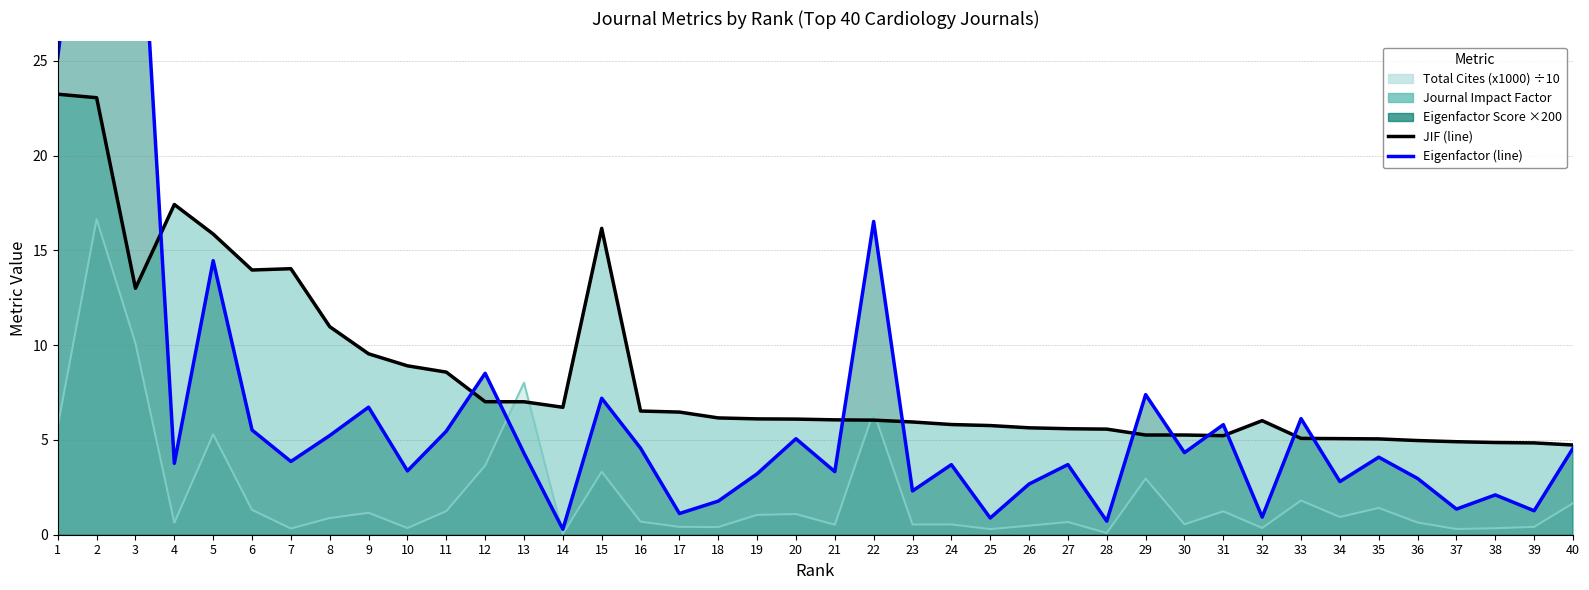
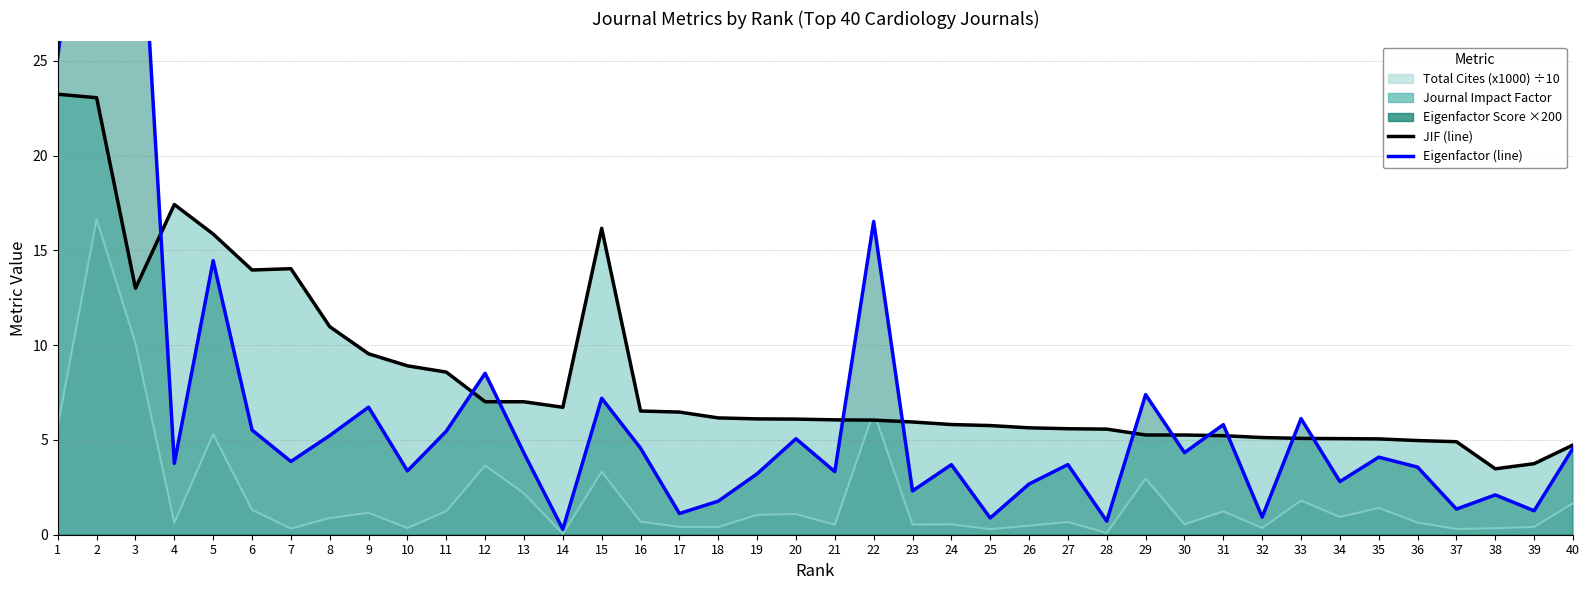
Total Cites (x1000) ÷10, 13: 8.0 -> 2.2
Journal Impact Factor, 32: 6.0 -> 5.1
Eigenfactor Score ×200, 36: 3.0 -> 3.6
Journal Impact Factor, 38: 4.9 -> 3.5
Journal Impact Factor, 39: 4.8 -> 3.7
